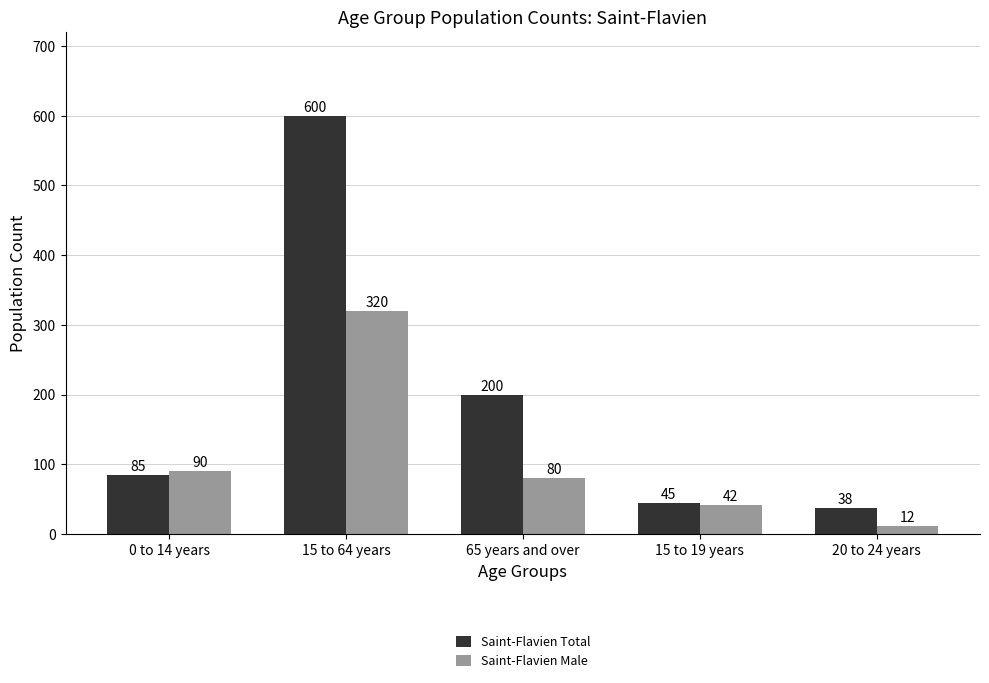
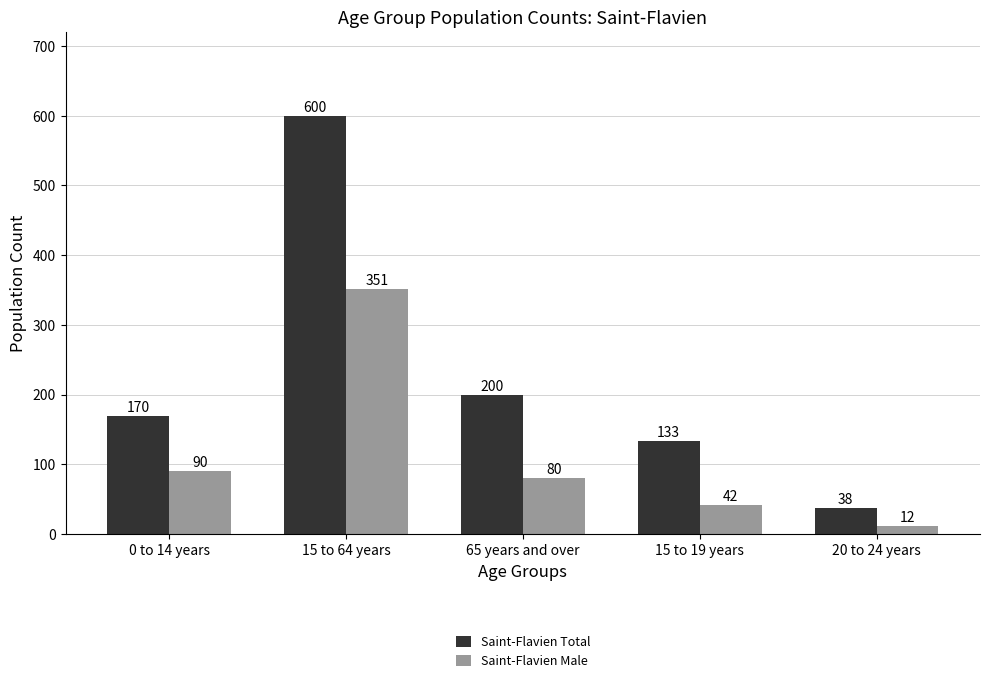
Saint-Flavien Total, 0 to 14 years: 85 -> 170
Saint-Flavien Male, 15 to 64 years: 320 -> 351
Saint-Flavien Total, 15 to 19 years: 45 -> 133
